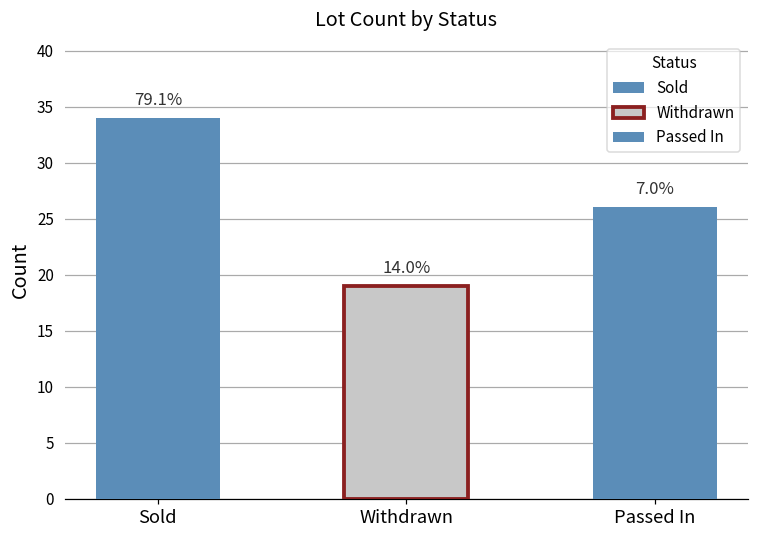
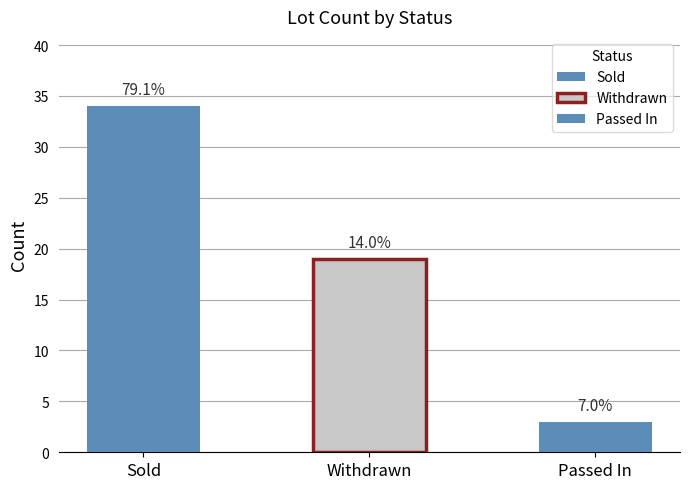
Passed In: 26 -> 3
